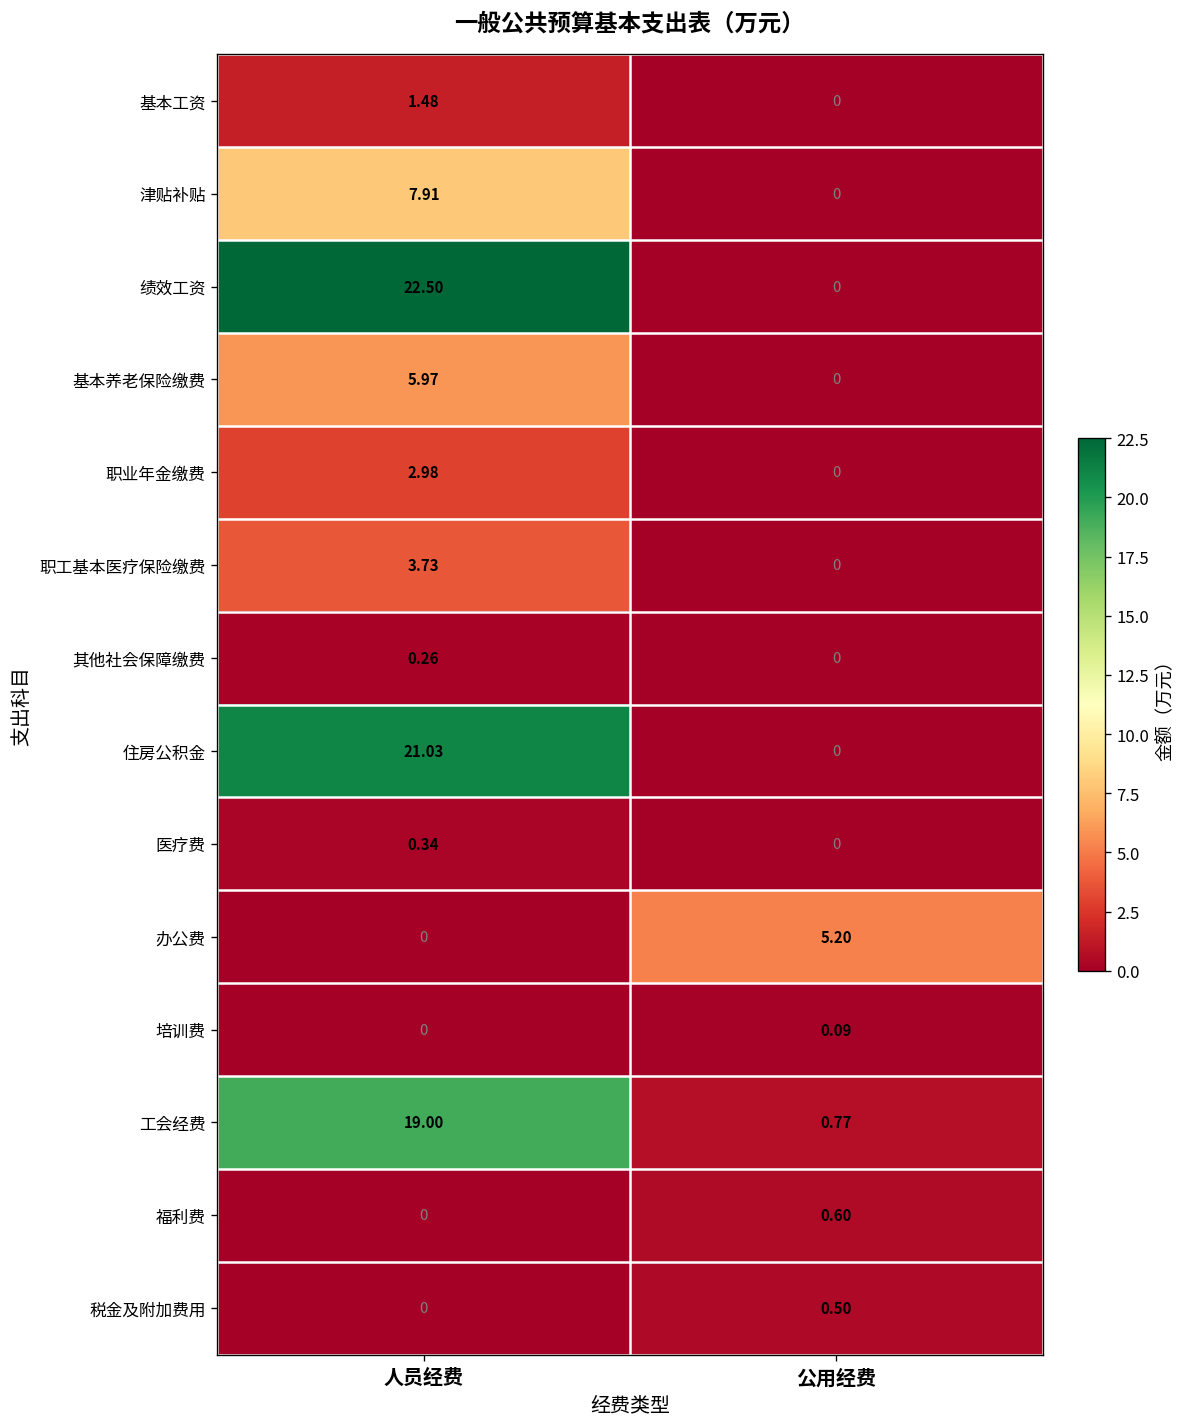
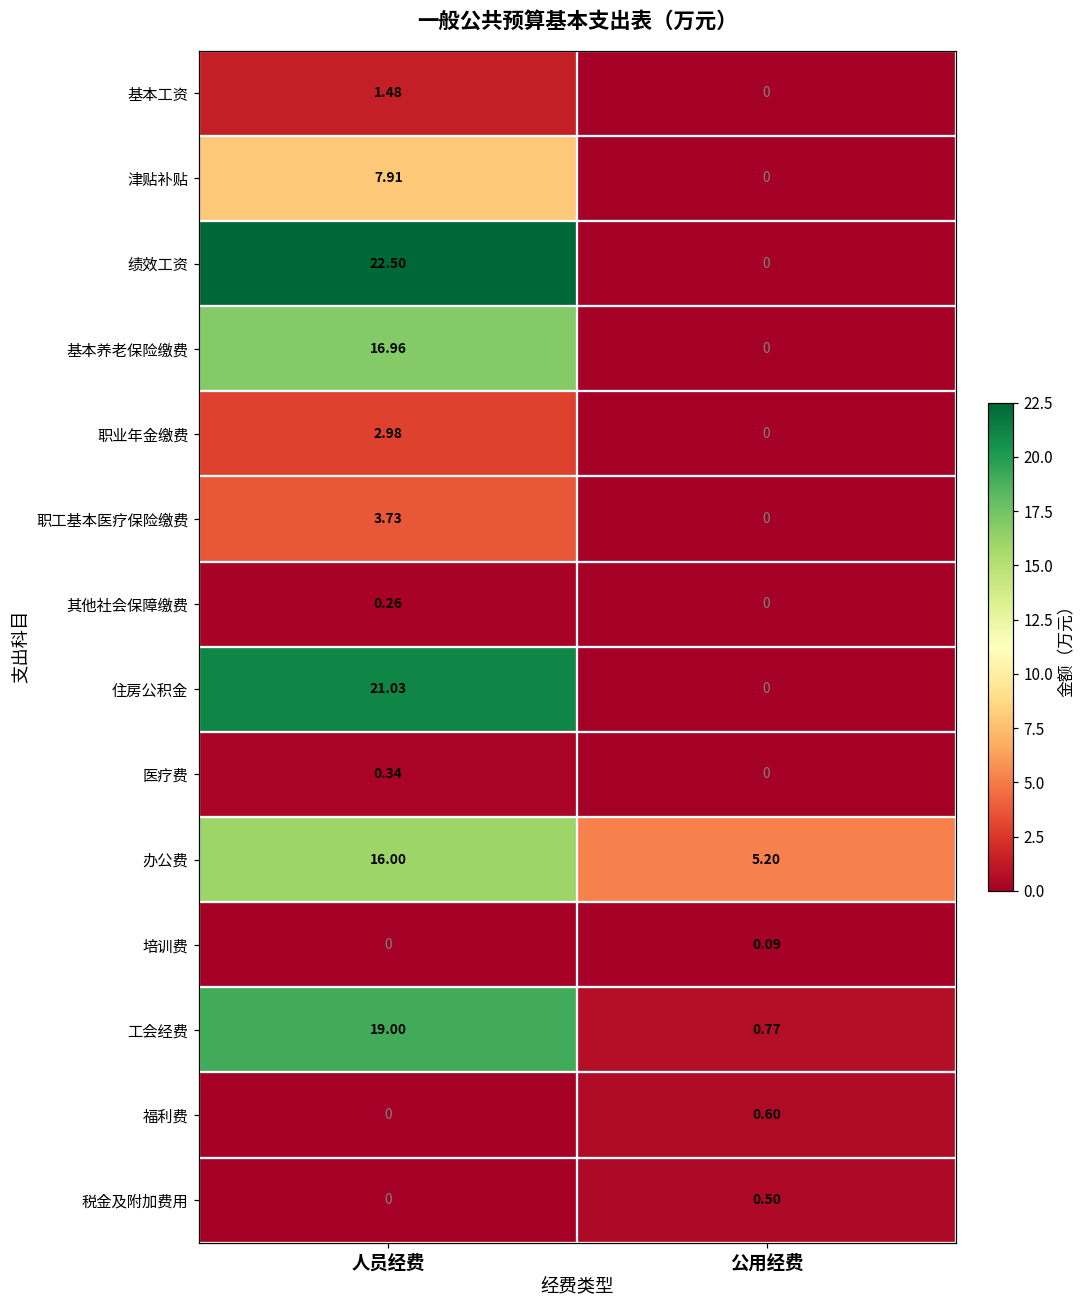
基本养老保险缴费, 人员经费: 5.97 -> 16.96
办公费, 人员经费: 0 -> 16.00
